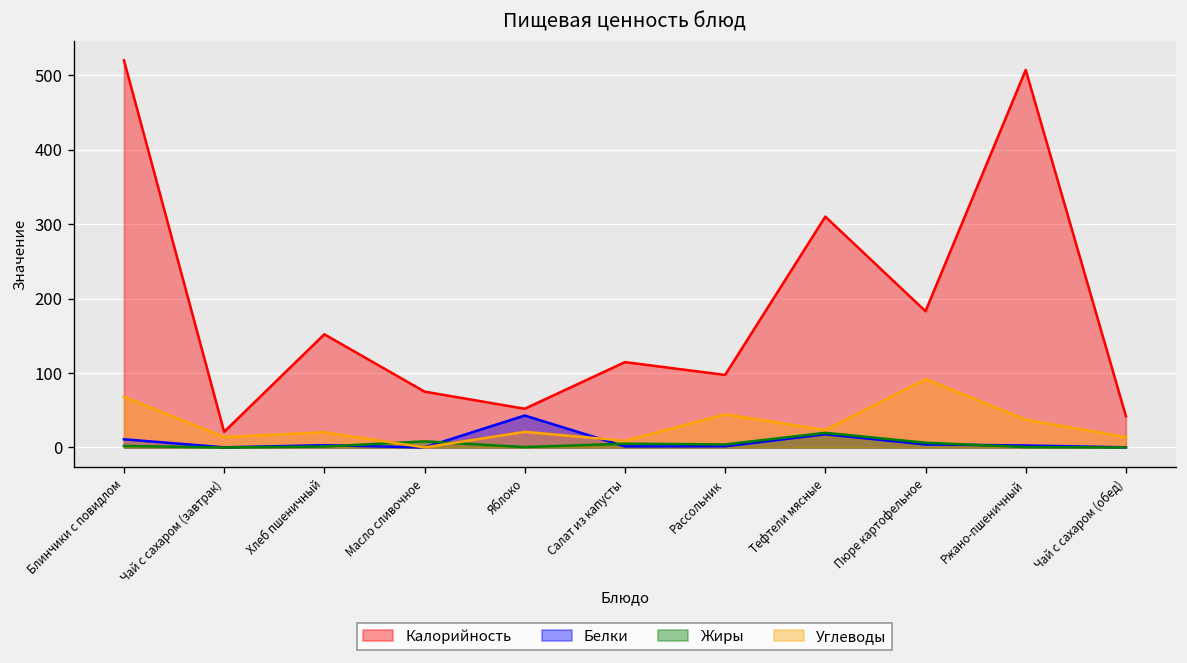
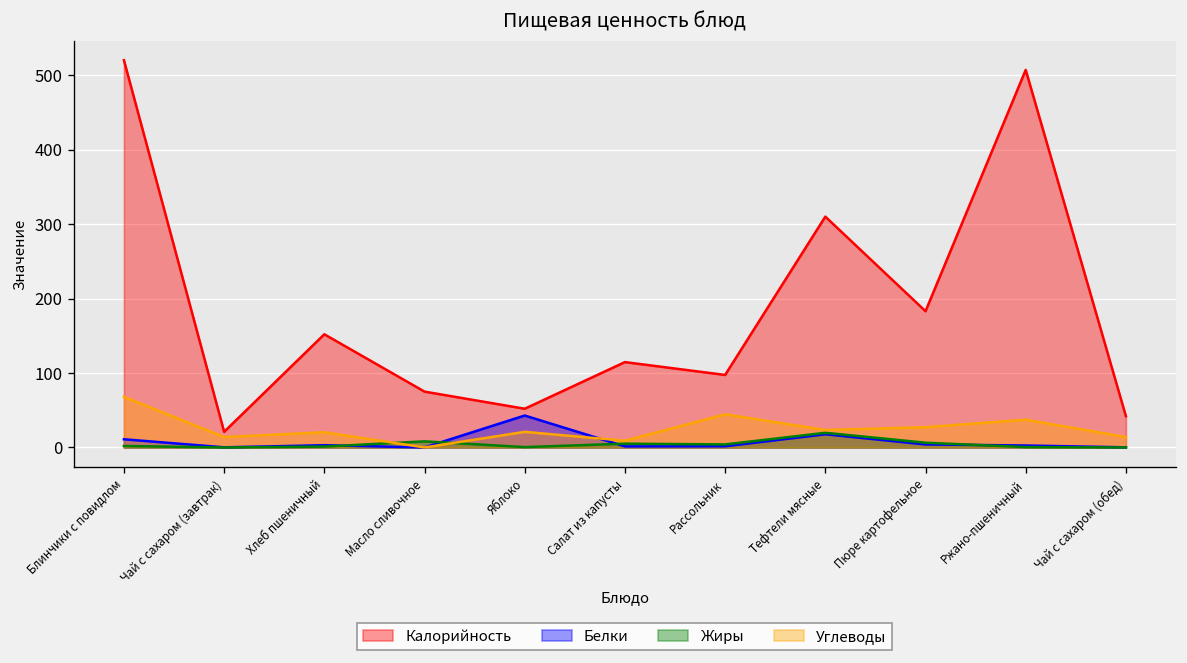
Углеводы, Пюре картофельное: 90 -> 30
